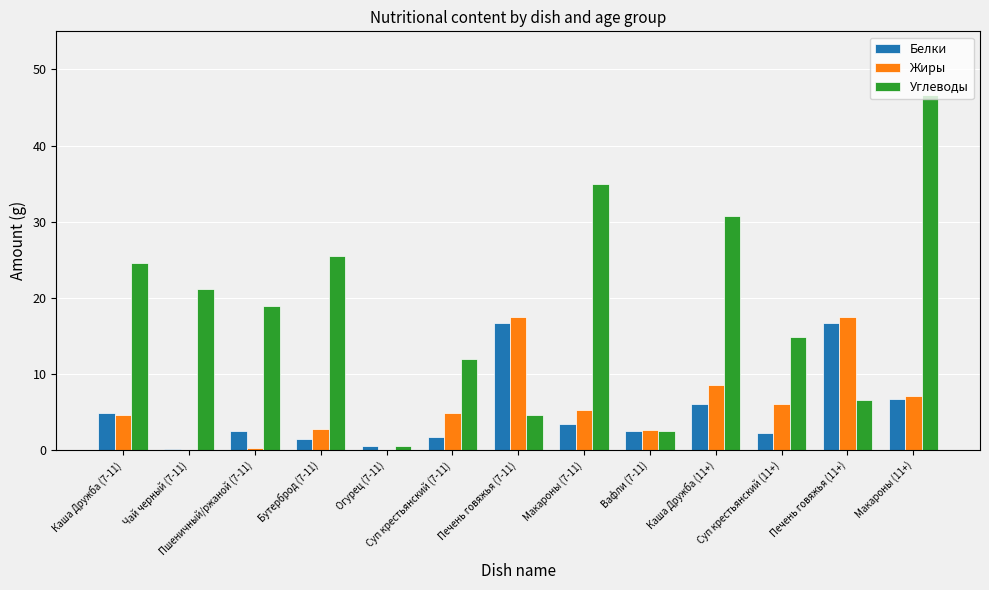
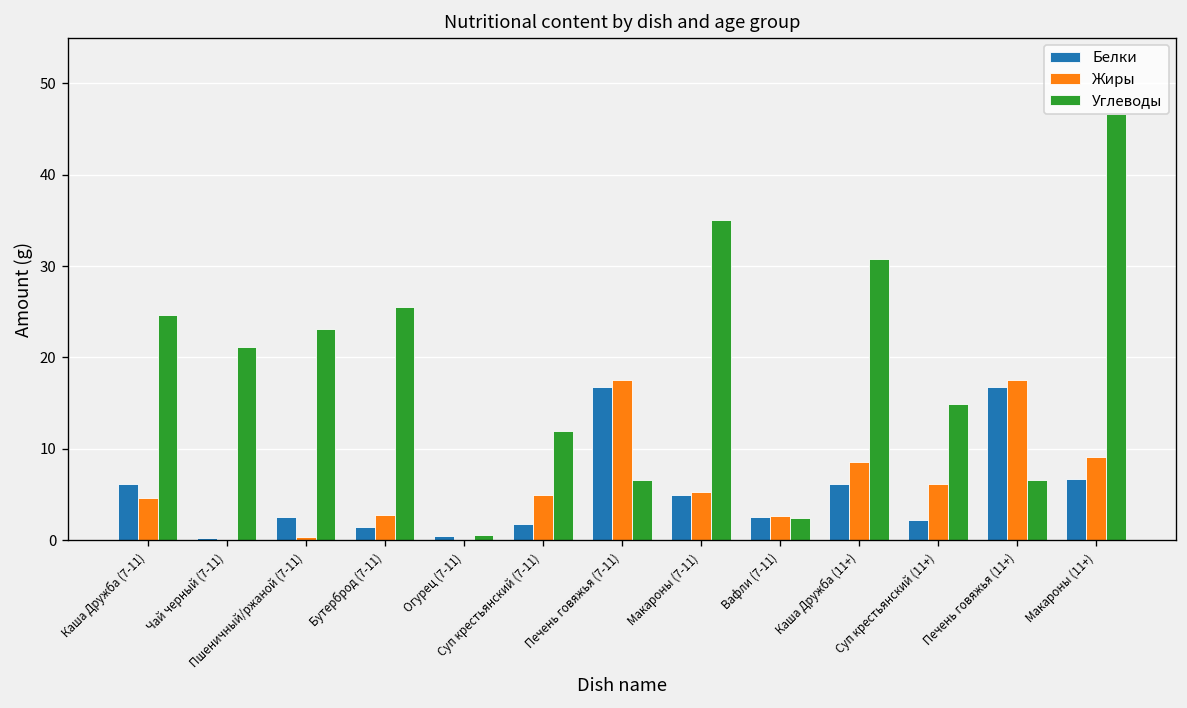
Белки, Каша Дружба (7-11): 5 -> 6
Углеводы, Пшеничный/ржаной (7-11): 19 -> 23
Углеводы, Печень говяжья (7-11): 5 -> 7
Белки, Макароны (7-11): 3 -> 5
Жиры, Макароны (11+): 7 -> 9
